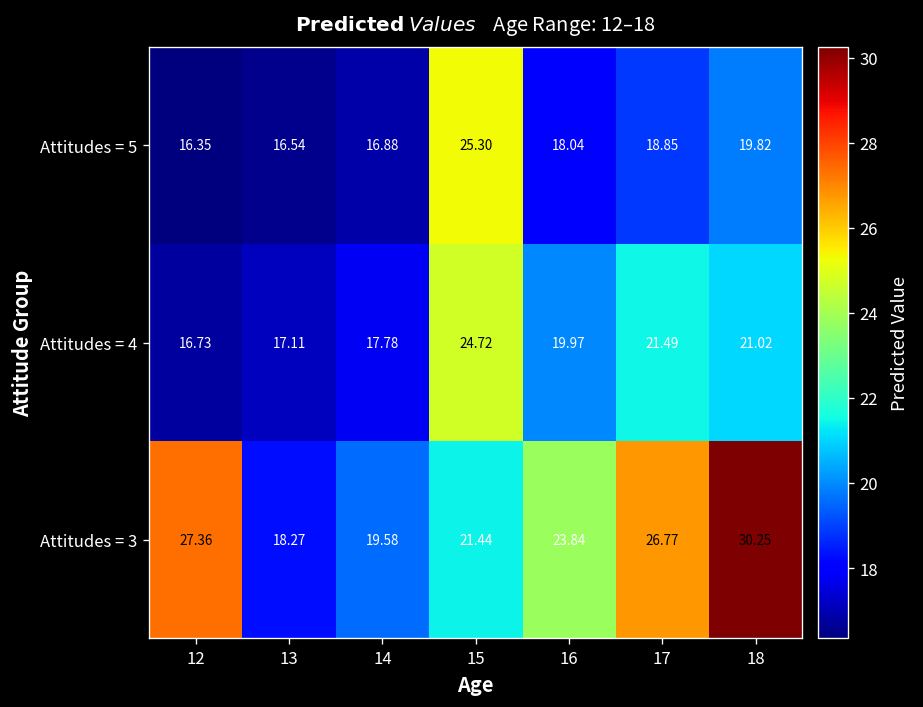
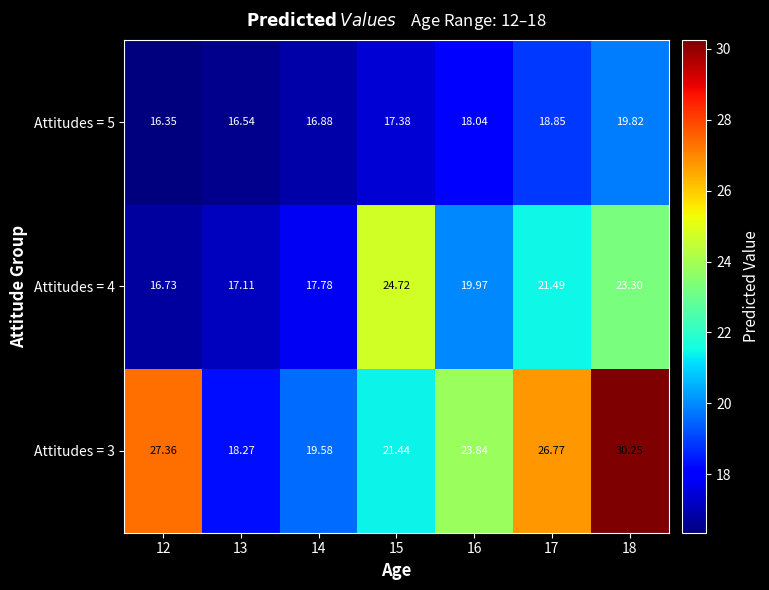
Attitudes = 5, 15: 25.30 -> 17.38
Attitudes = 4, 18: 21.02 -> 23.30
